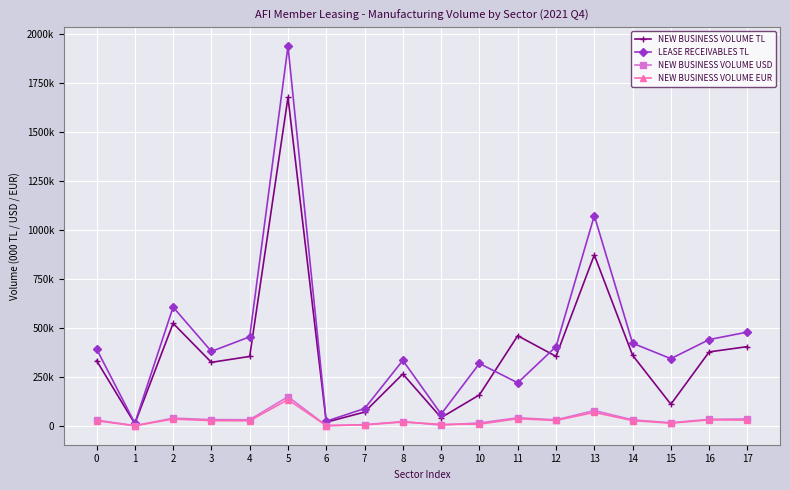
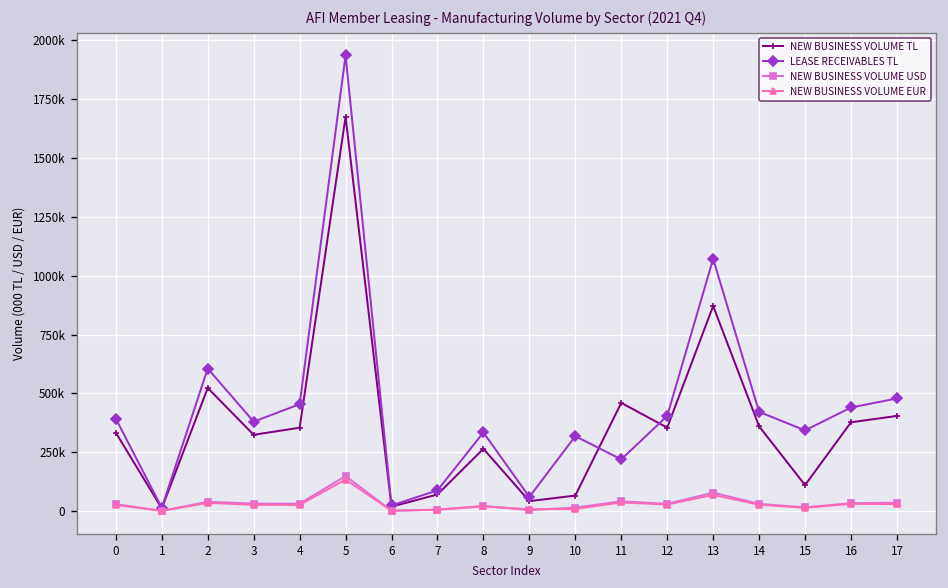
NEW BUSINESS VOLUME TL, 10: 160000 -> 70000
